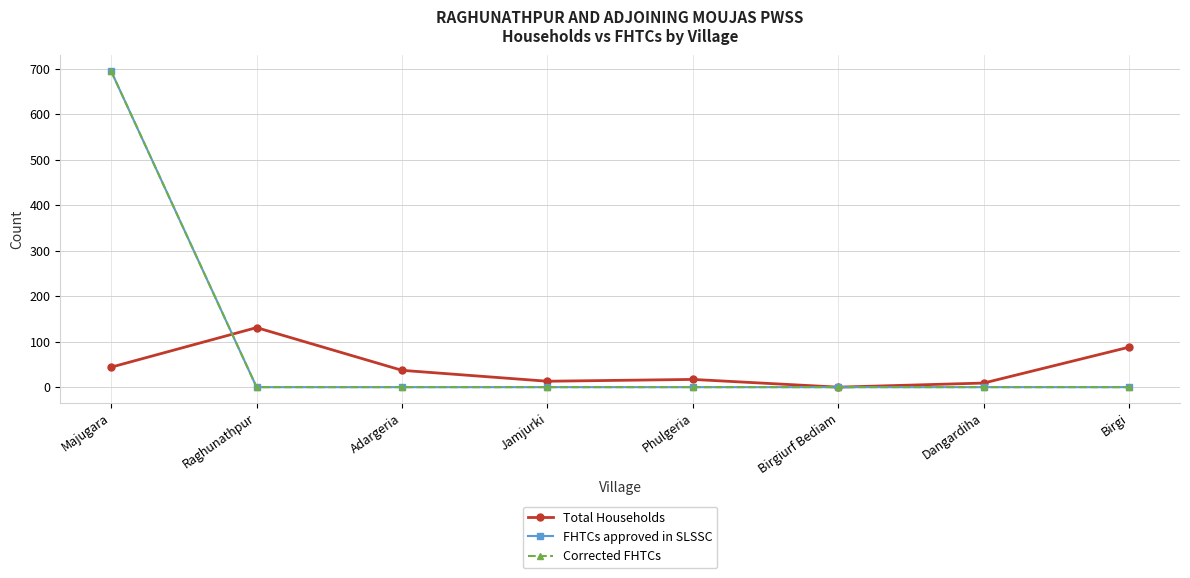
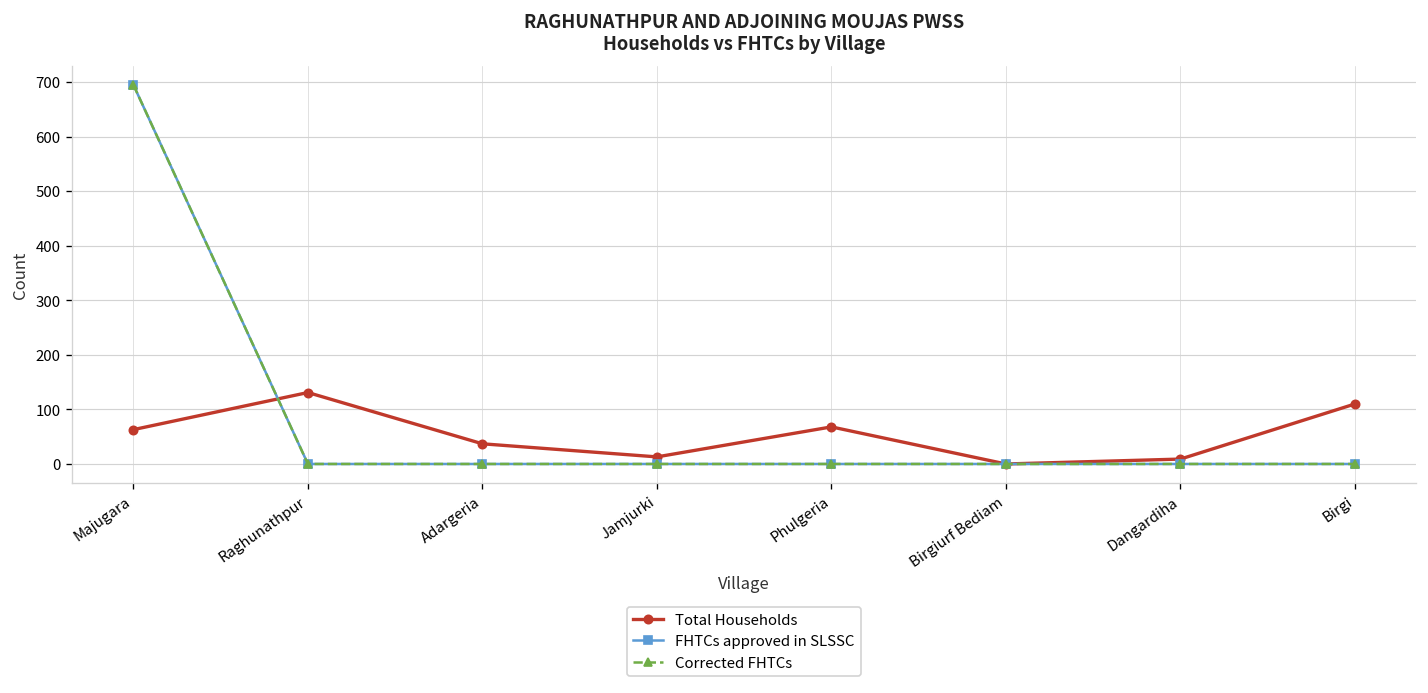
Total Households, Majugara: 40 -> 60
Total Households, Phulgeria: 20 -> 70
Total Households, Birgi: 90 -> 110
